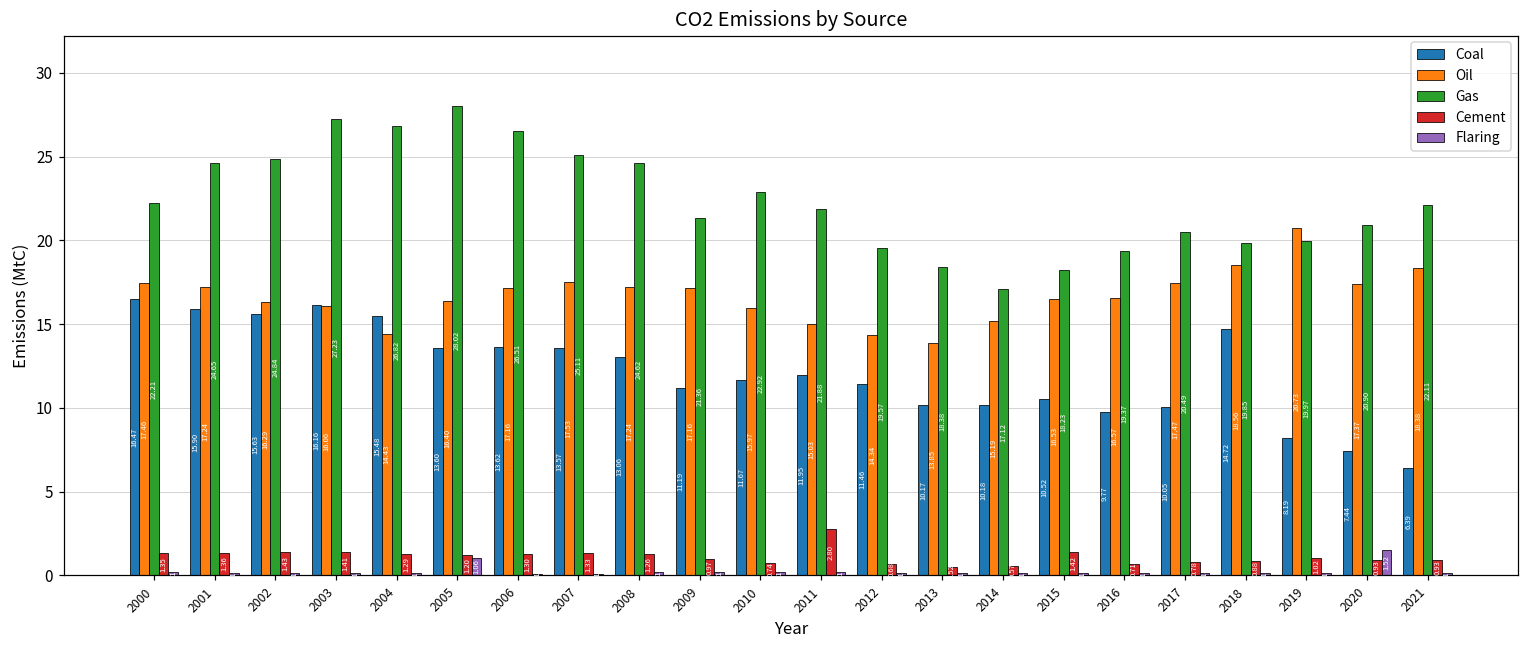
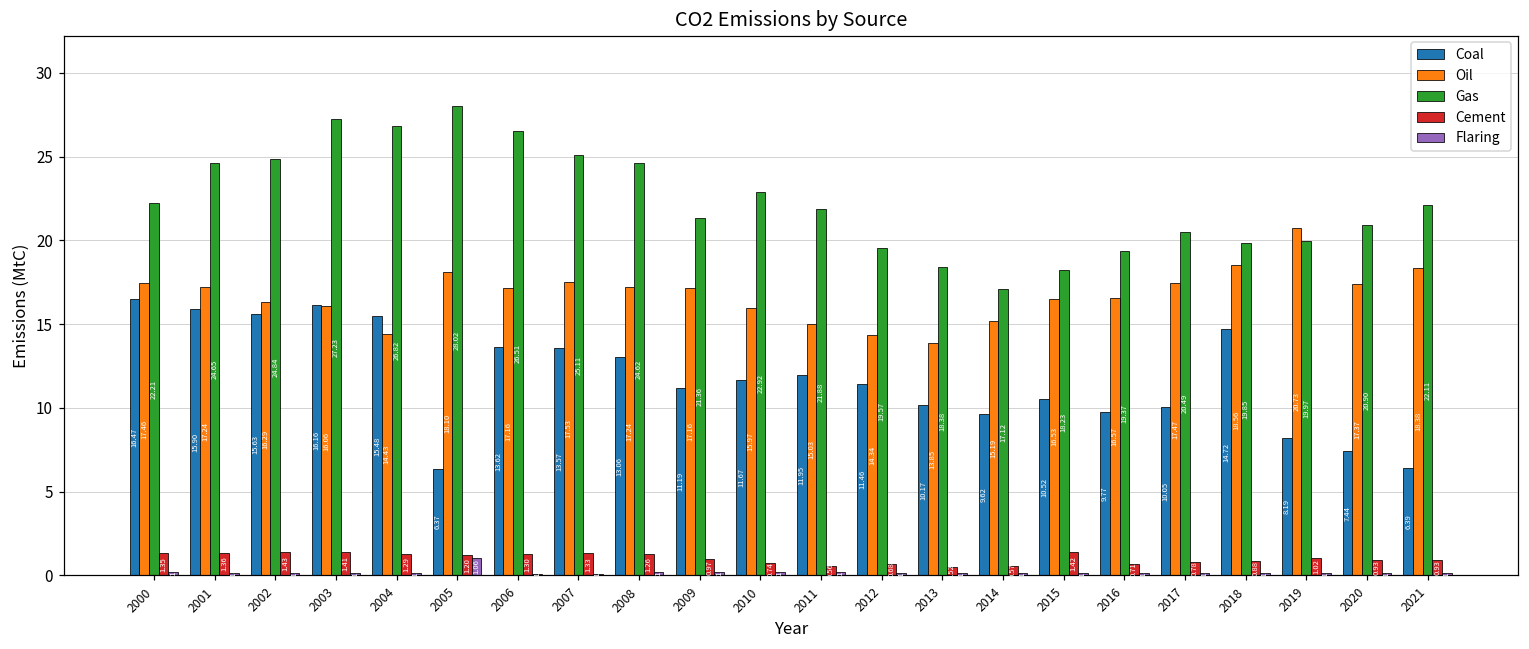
Coal, 2005: 13.60 -> 6.37
Oil, 2005: 16.40 -> 18.10
Cement, 2011: 2.80 -> 0.56
Coal, 2014: 10.18 -> 9.62
Flaring, 2020: 1.5 -> 0.2
